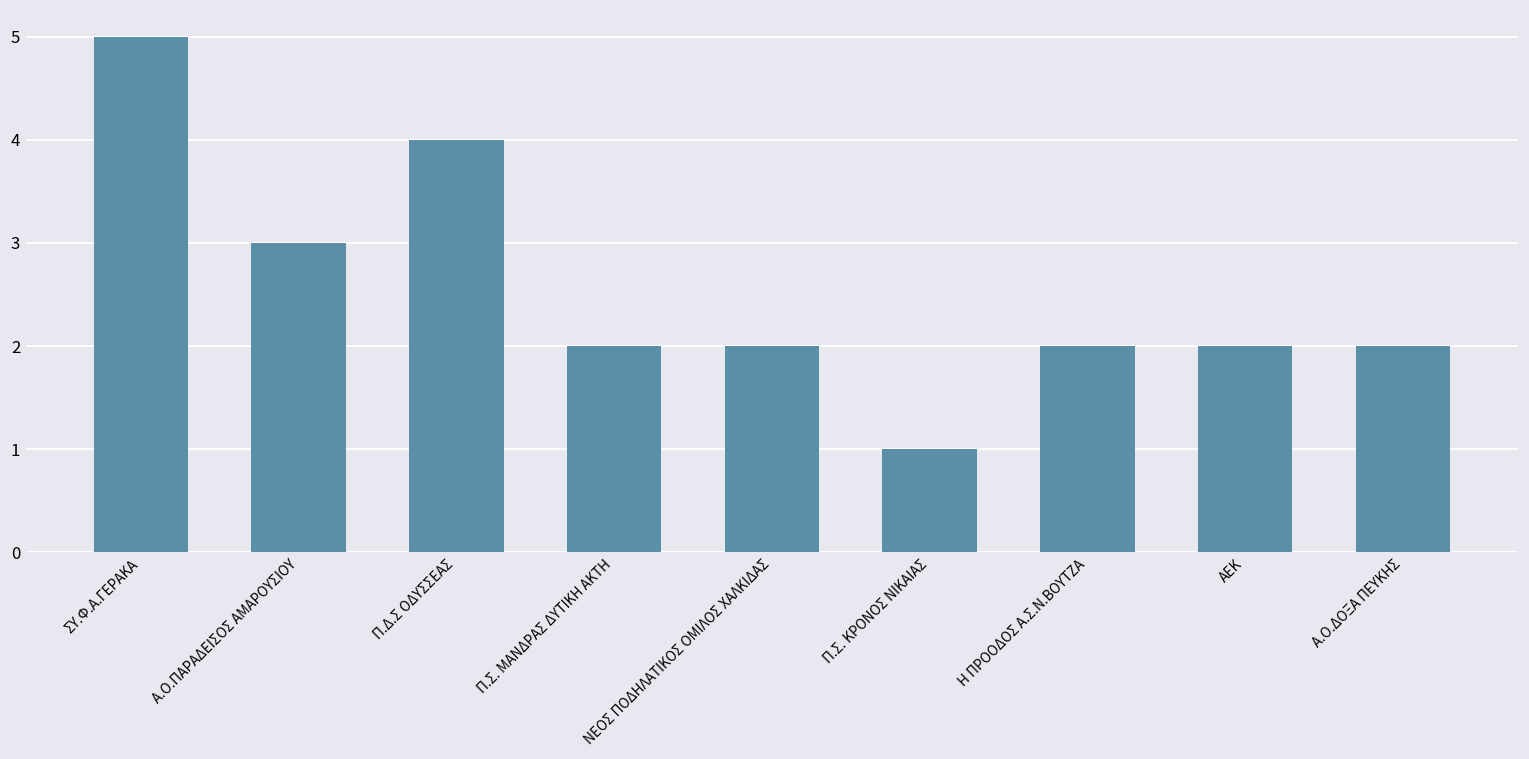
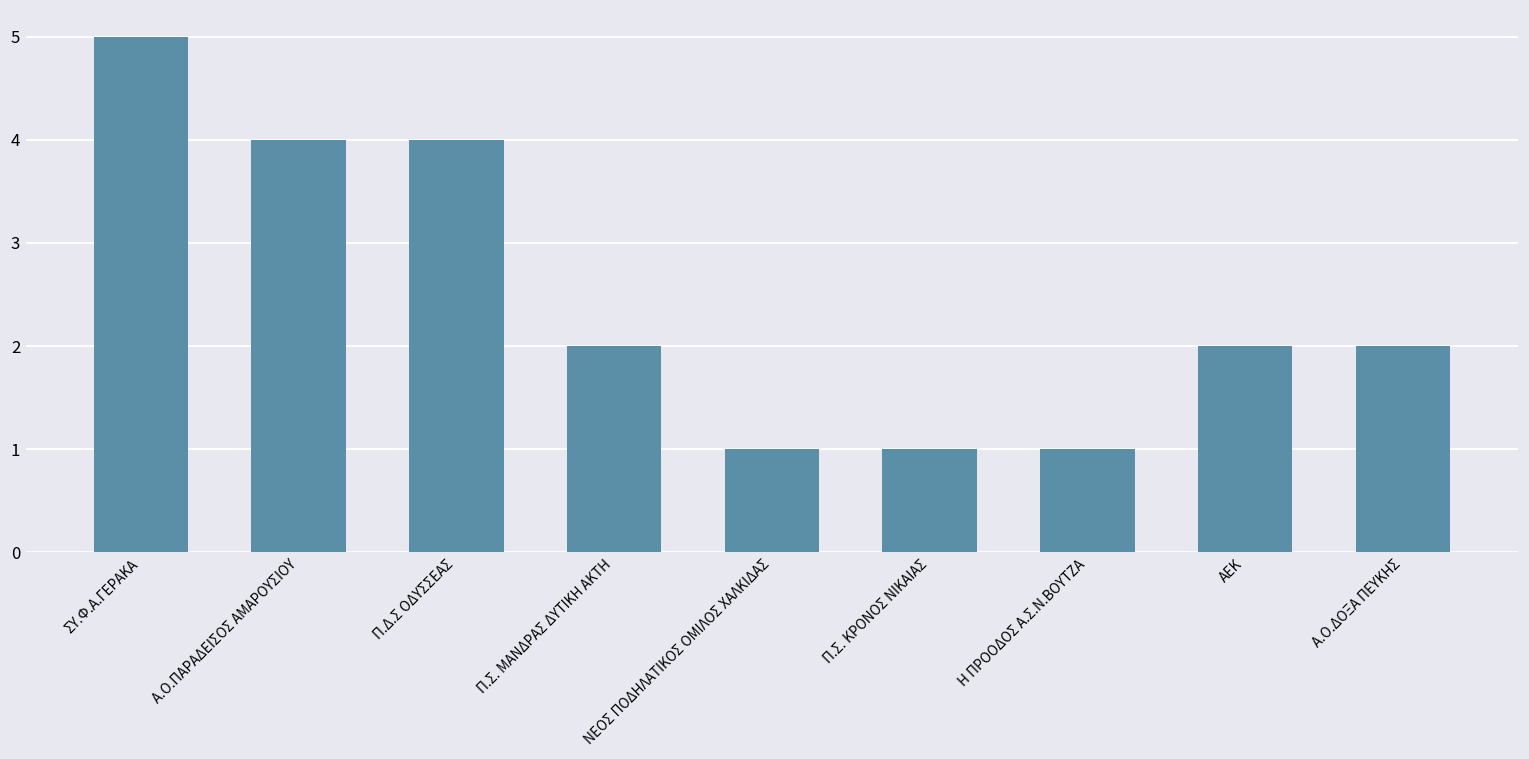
Α.Ο.ΠΑΡΑΔΕΙΣΟΣ ΑΜΑΡΟΥΣΙΟΥ: 3 -> 4
ΝΕΟΣ ΠΟΔΗΛΑΤΙΚΟΣ ΟΜΙΛΟΣ ΧΑΛΚΙΔΑΣ: 2 -> 1
Η ΠΡΟΟΔΟΣ Α.Σ.Ν.ΒΟΥΤΖΑ: 2 -> 1
